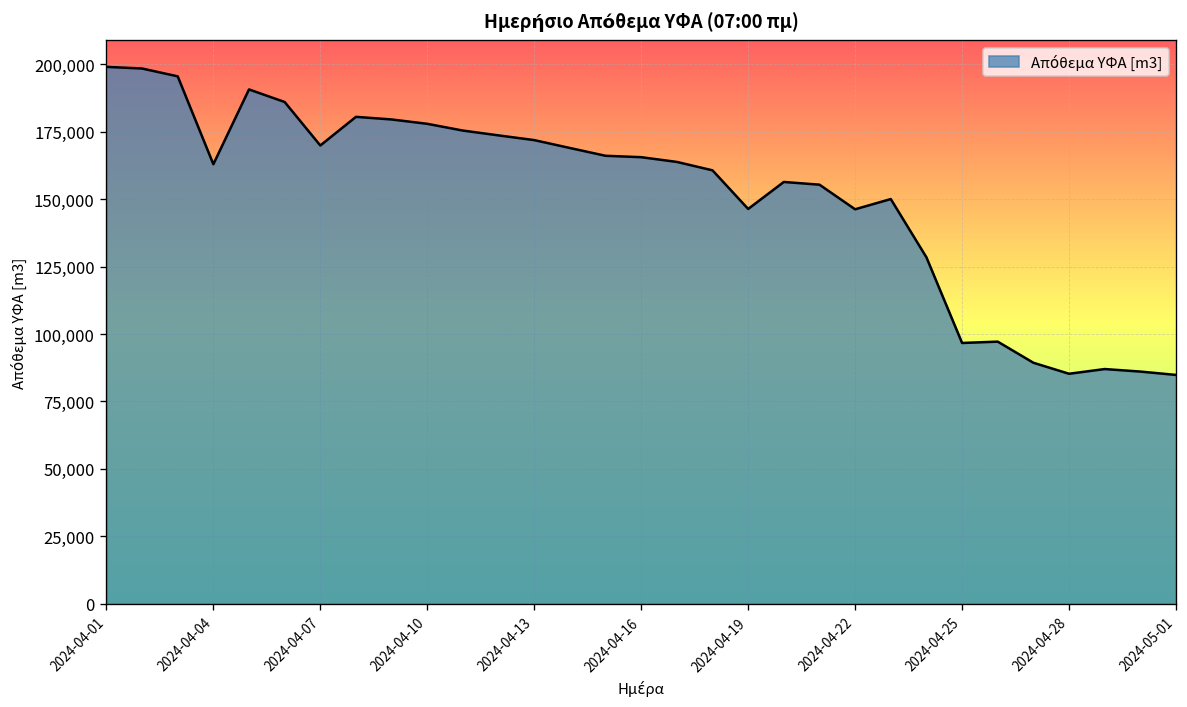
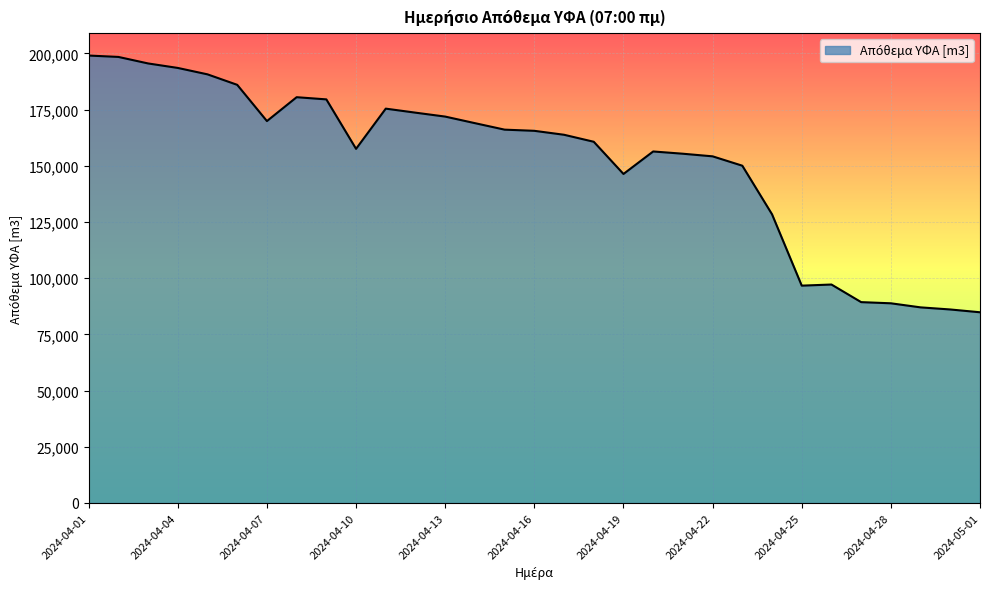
2024-04-04: 163,000 -> 193,000
2024-04-10: 178,000 -> 158,000
2024-04-22: 146,000 -> 154,000
2024-04-28: 85,000 -> 89,000
